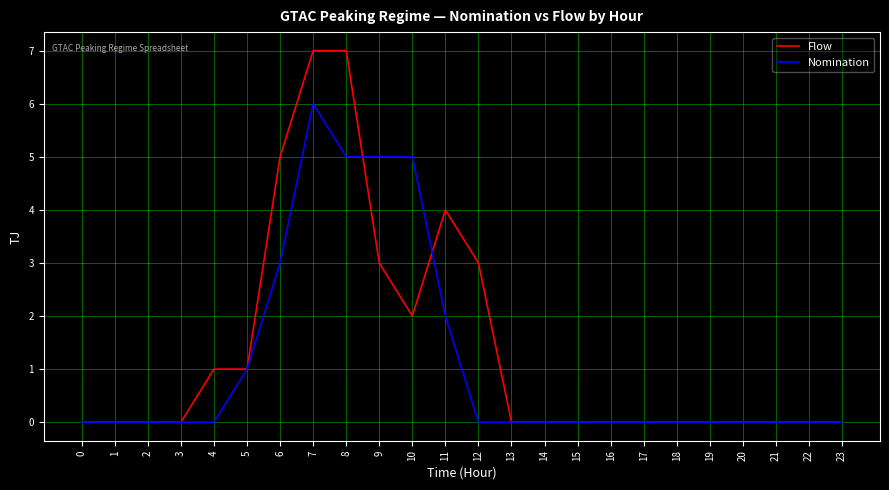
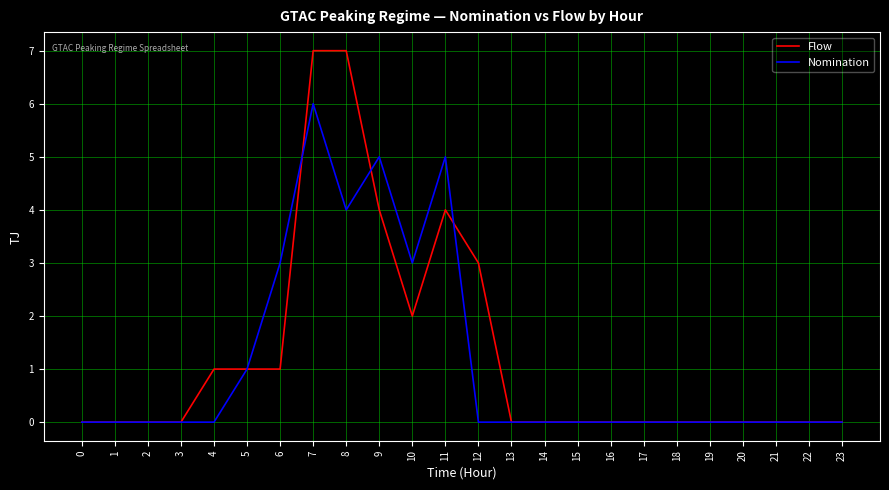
Flow, 6: 5 -> 1
Nomination, 8: 5 -> 4
Flow, 9: 3 -> 4
Nomination, 10: 5 -> 3
Nomination, 11: 2 -> 5
